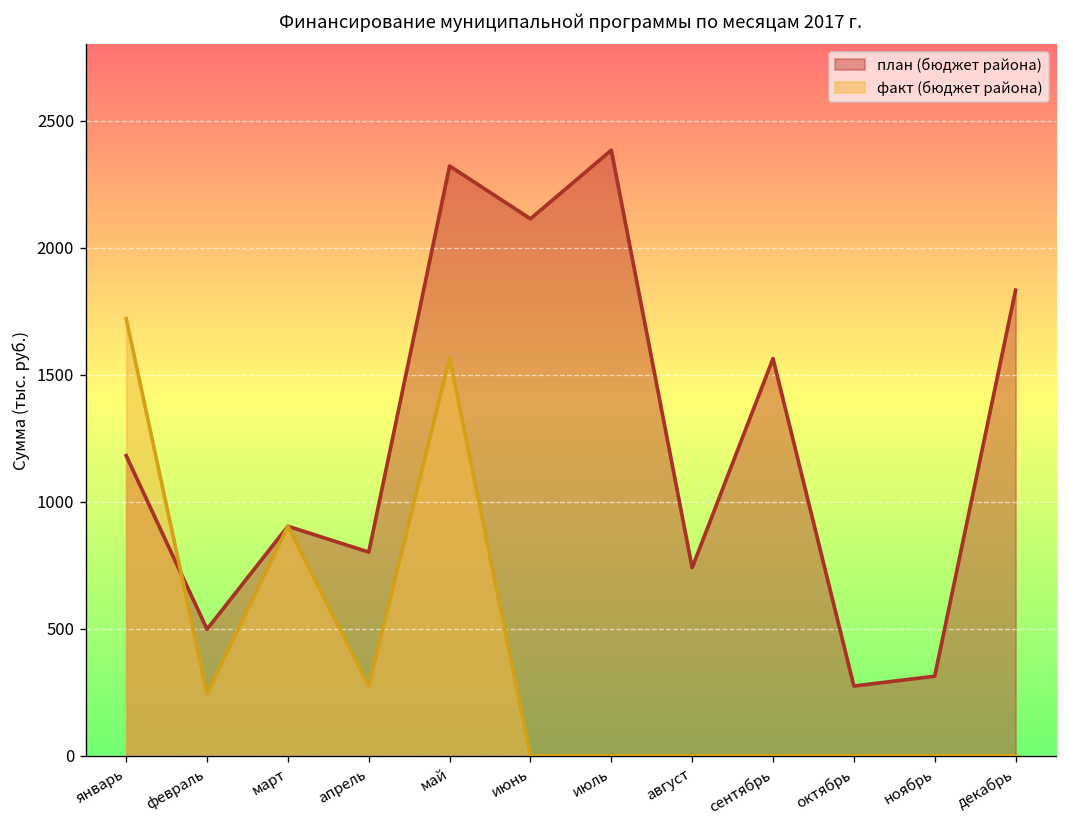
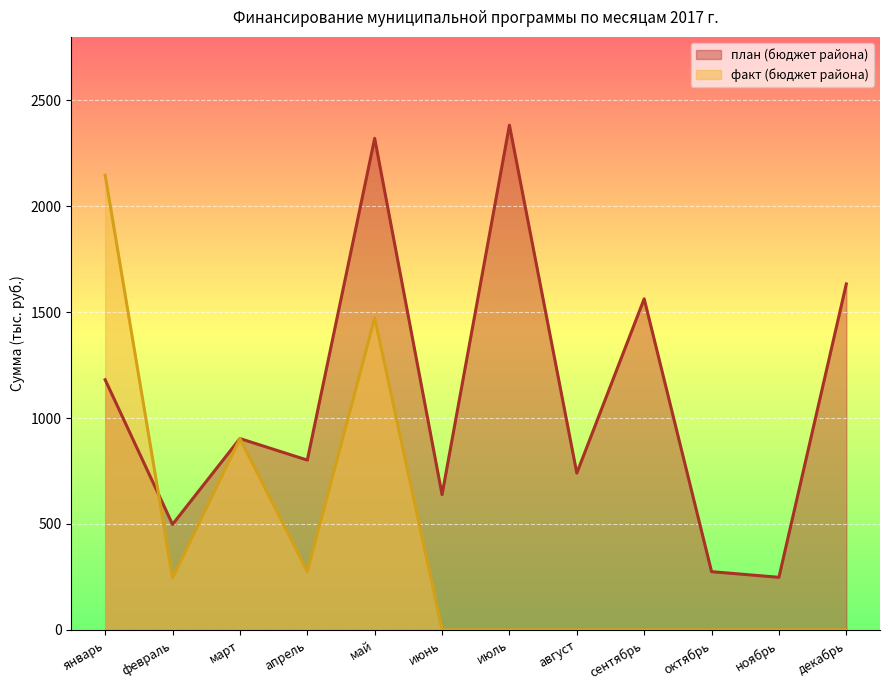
факт (бюджет района), январь: 1720 -> 2150
факт (бюджет района), май: 1570 -> 1470
план (бюджет района), июнь: 2110 -> 640
план (бюджет района), ноябрь: 310 -> 250
план (бюджет района), декабрь: 1830 -> 1630
